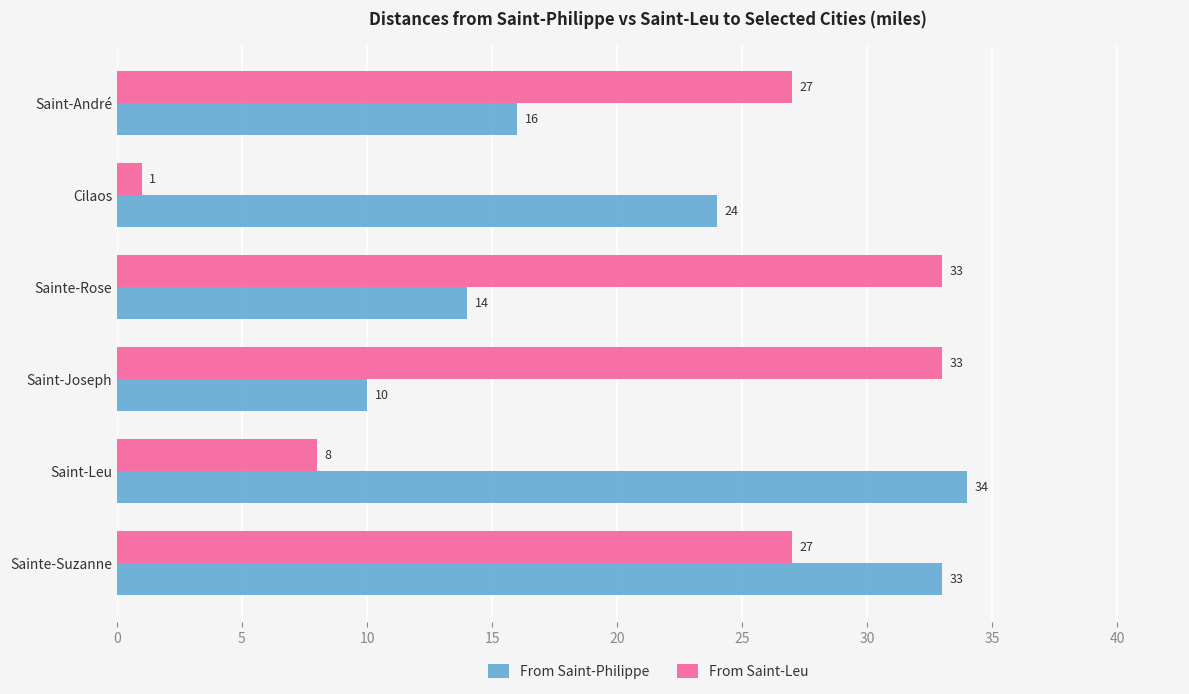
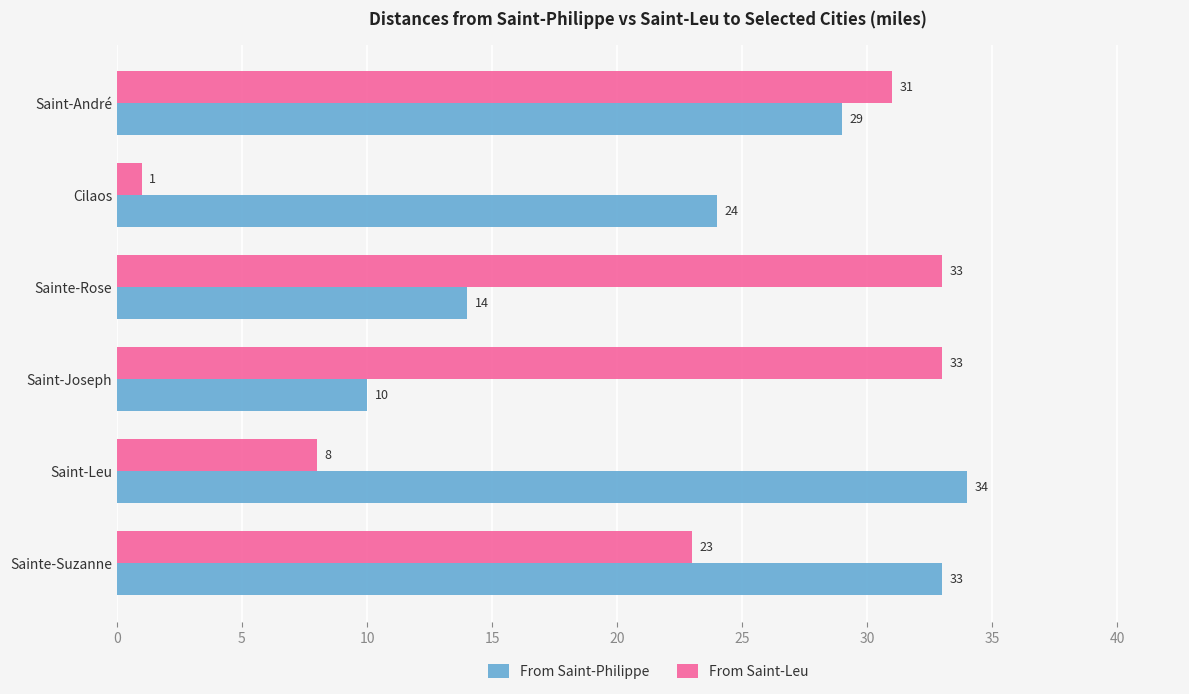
From Saint-Leu, Saint-André: 27 -> 31
From Saint-Philippe, Saint-André: 16 -> 29
From Saint-Leu, Sainte-Suzanne: 27 -> 23
